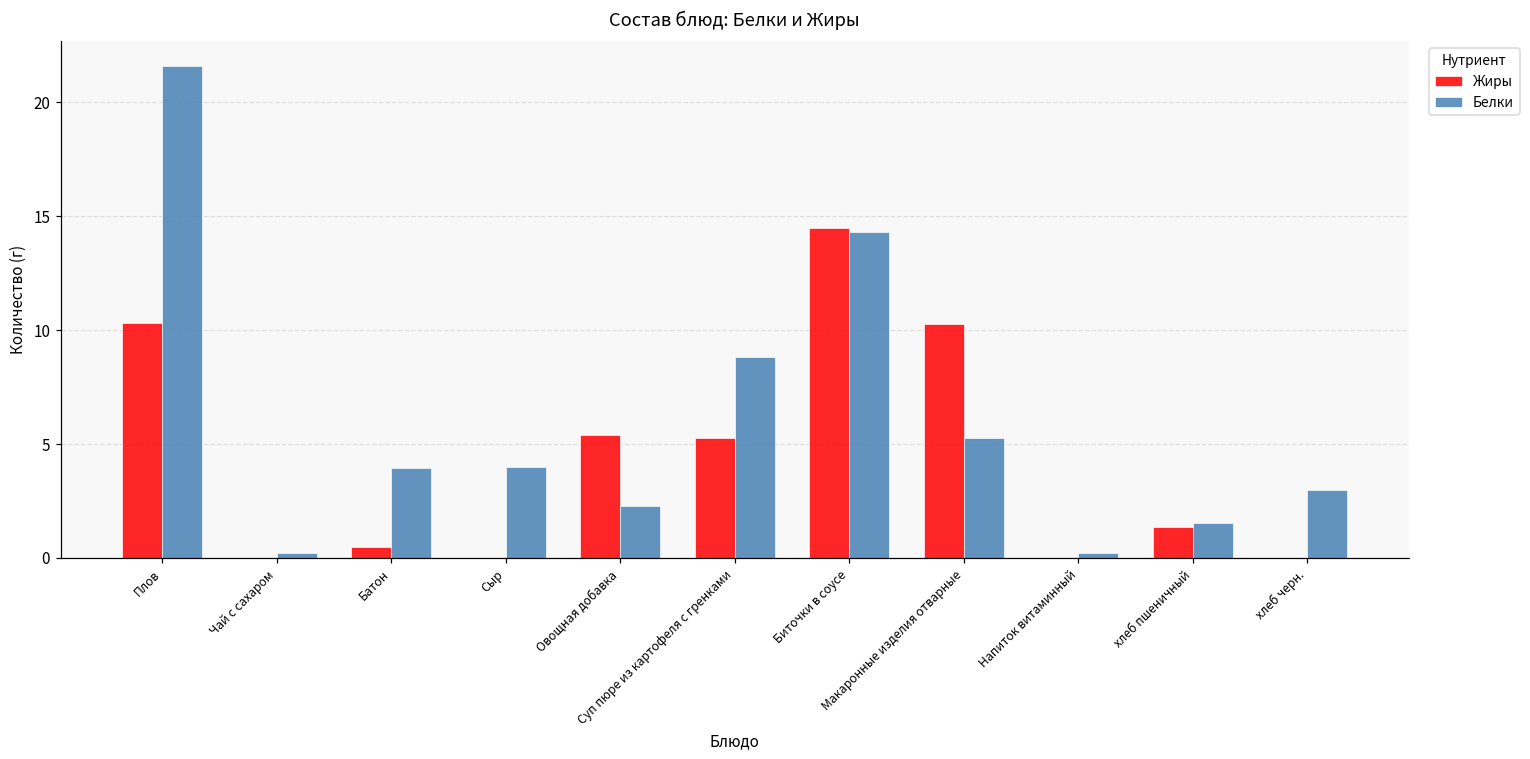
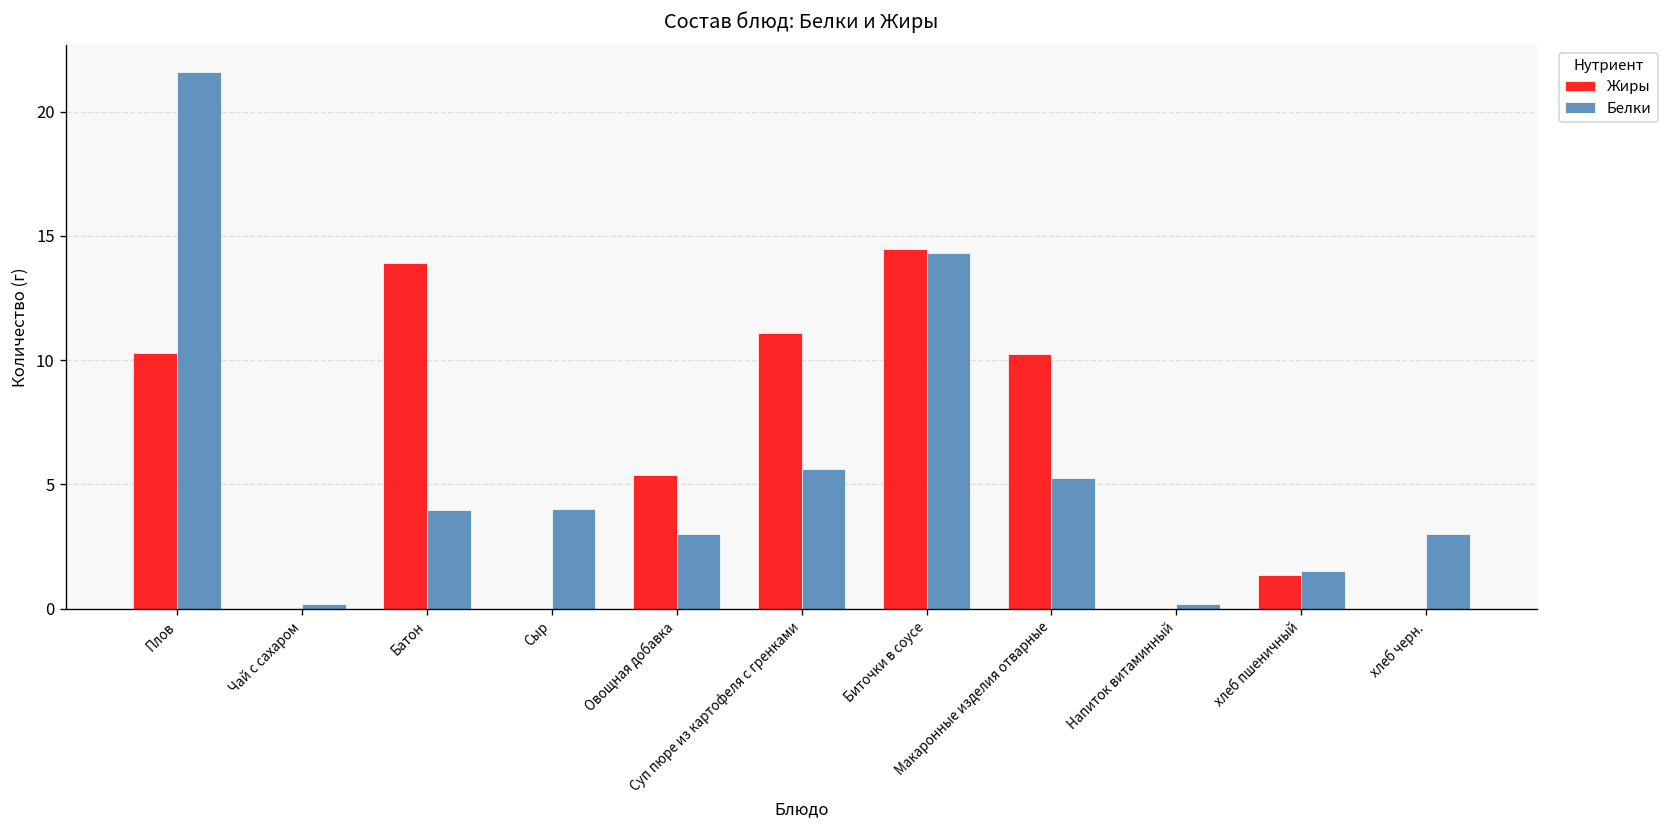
Жиры, Батон: 0.5 -> 13.9
Белки, Овощная добавка: 2.3 -> 3.0
Жиры, Суп пюре из картофеля с гренками: 5.3 -> 11.1
Белки, Суп пюре из картофеля с гренками: 8.8 -> 5.6
